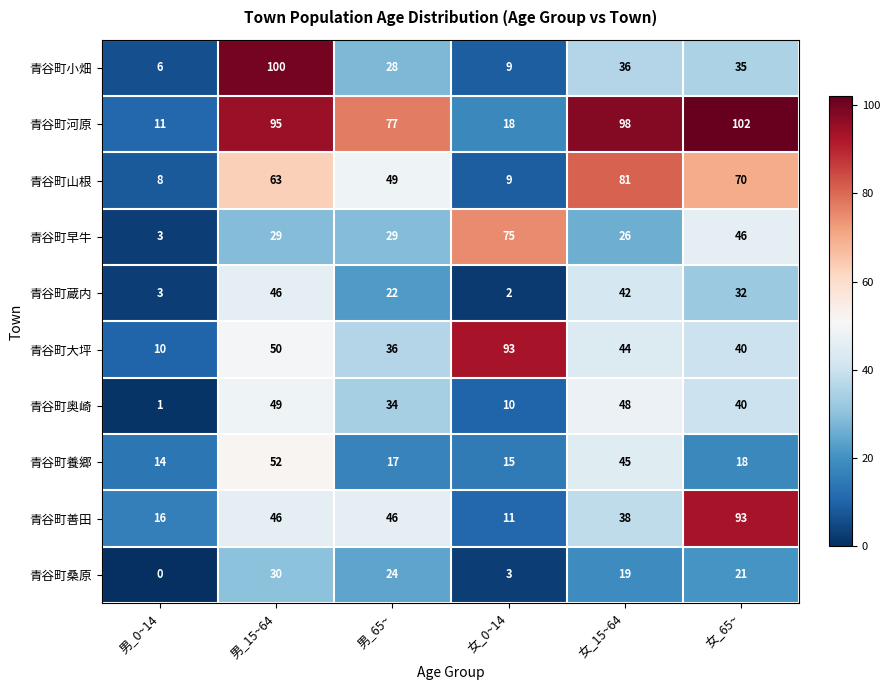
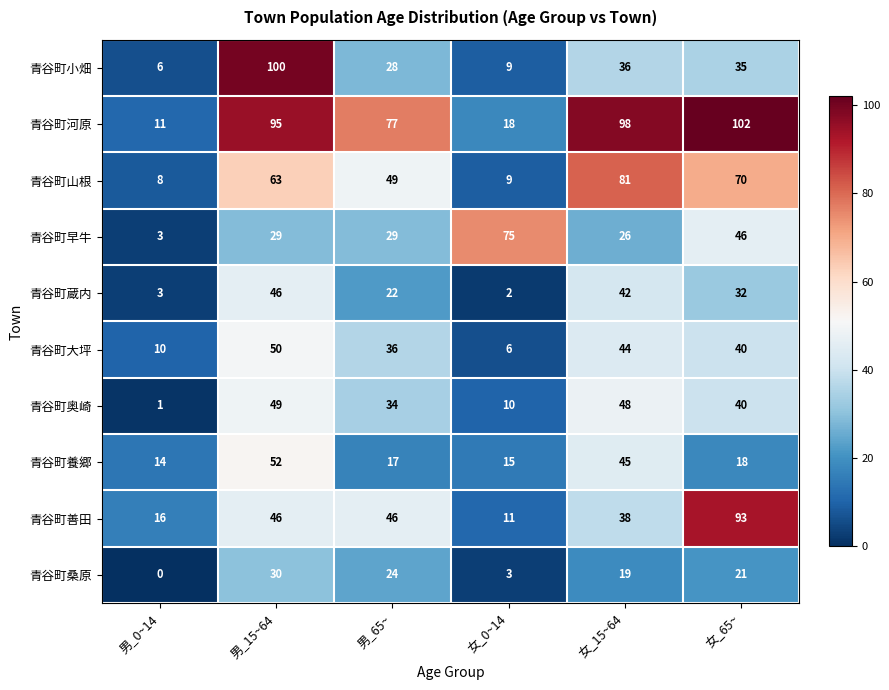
青谷町大坪, 女_0~14: 93 -> 6
